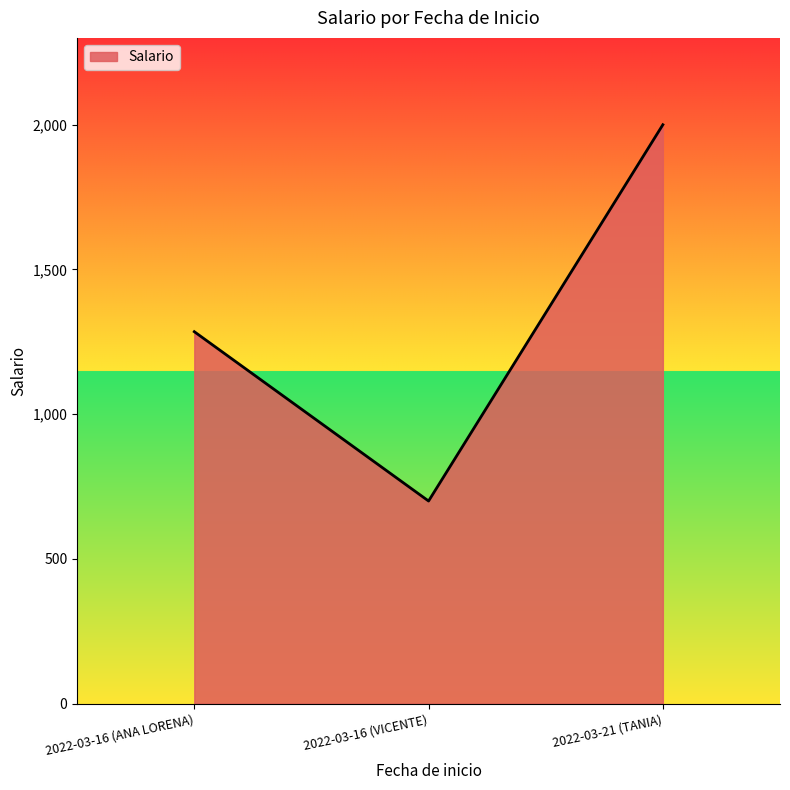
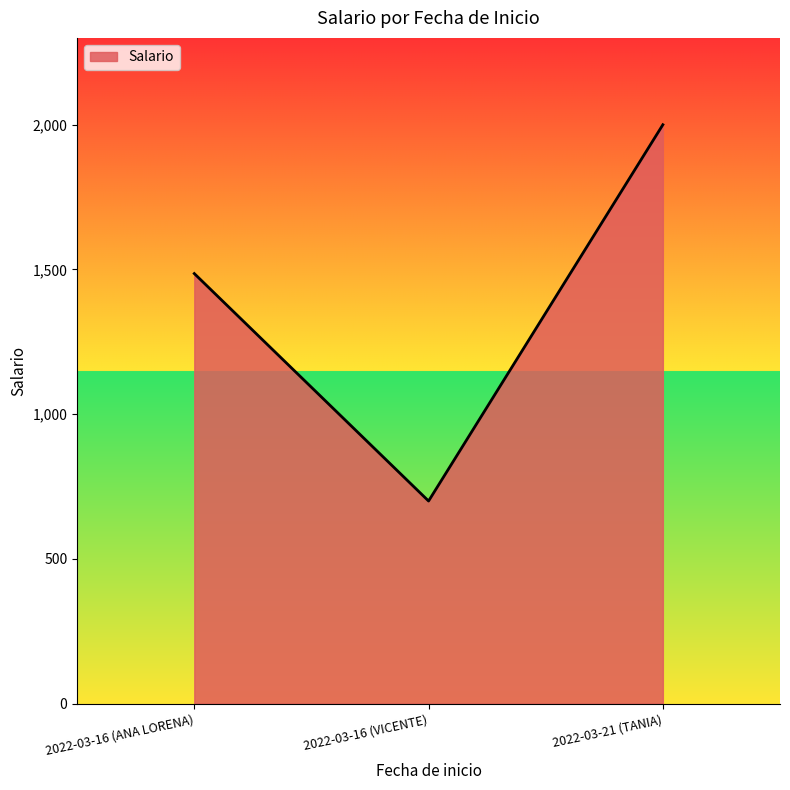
2022-03-16 (ANA LORENA): 1,290 -> 1,490
